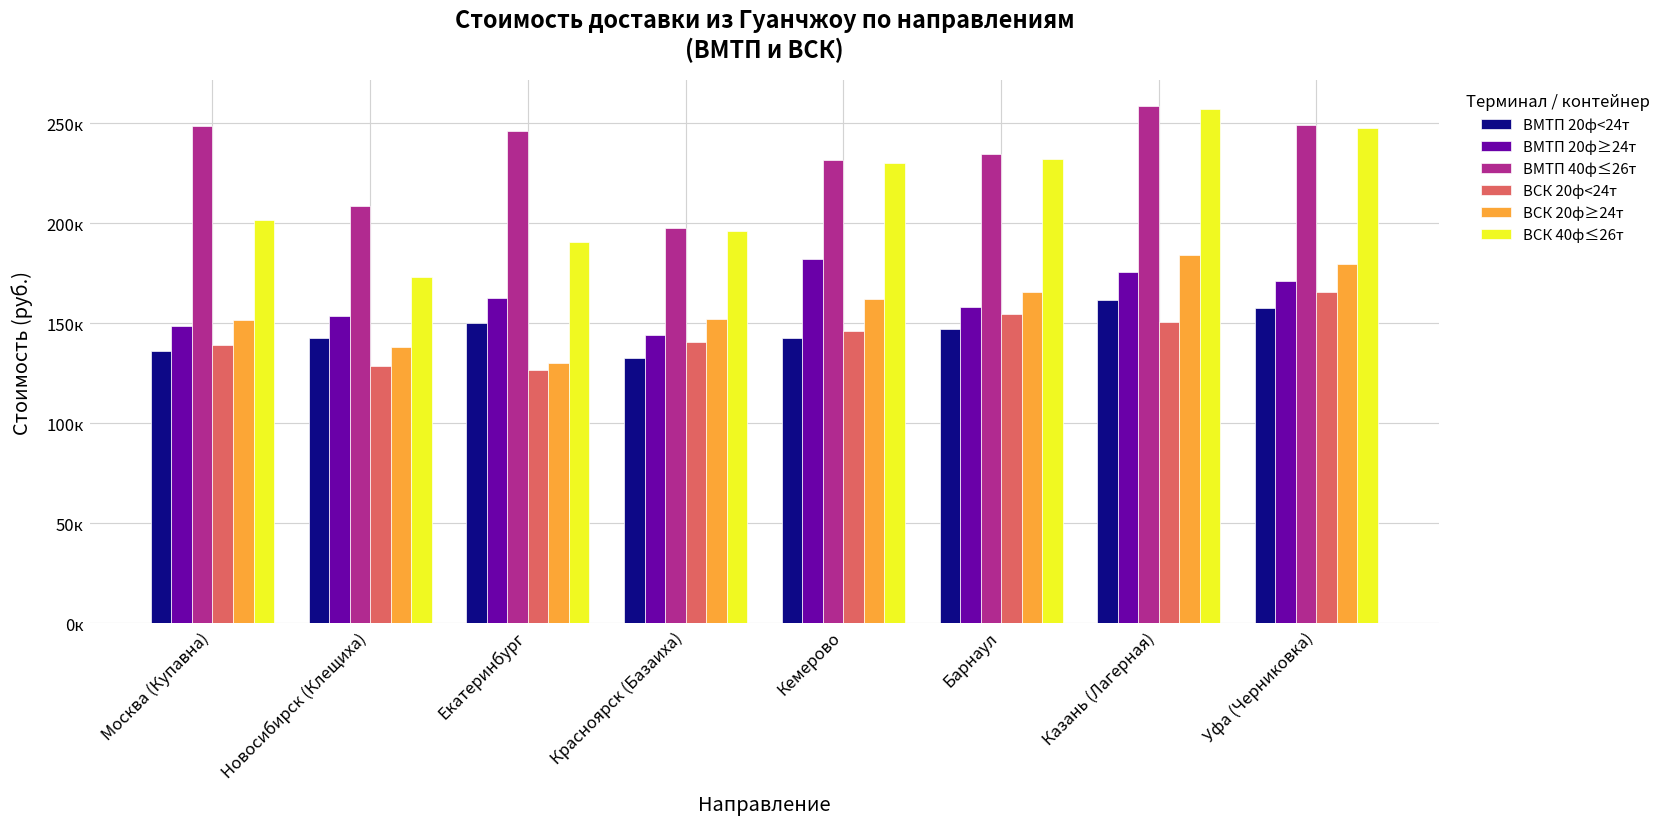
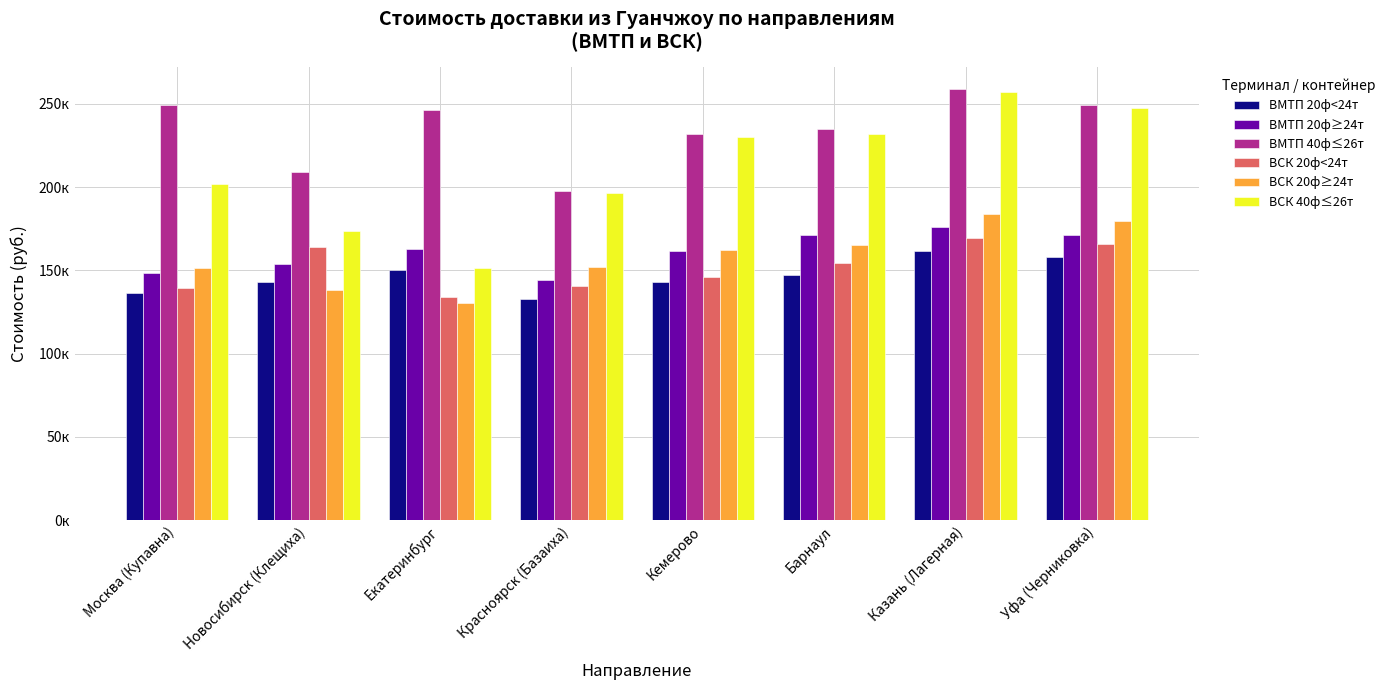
ВСК 20ф<24т, Новосибирск (Клещиха): 128к -> 164к
ВСК 20ф<24т, Екатеринбург: 127к -> 134к
ВСК 40ф≤26т, Екатеринбург: 191к -> 151к
ВМТП 20ф≥24т, Кемерово: 182к -> 161к
ВМТП 20ф≥24т, Барнаул: 158к -> 171к
ВСК 20ф<24т, Казань (Лагерная): 151к -> 170к
